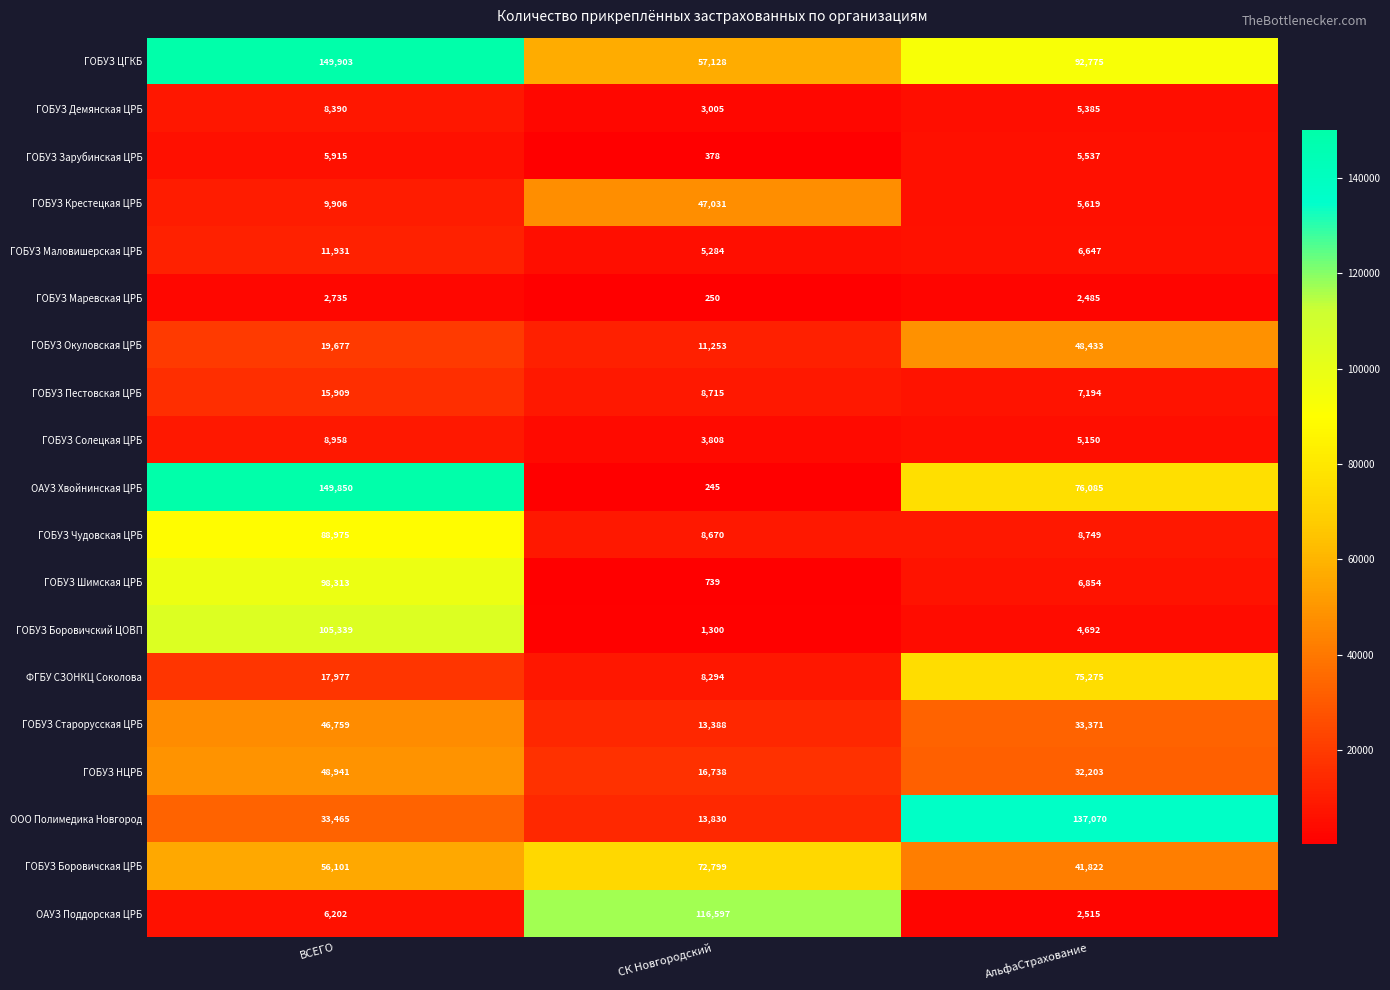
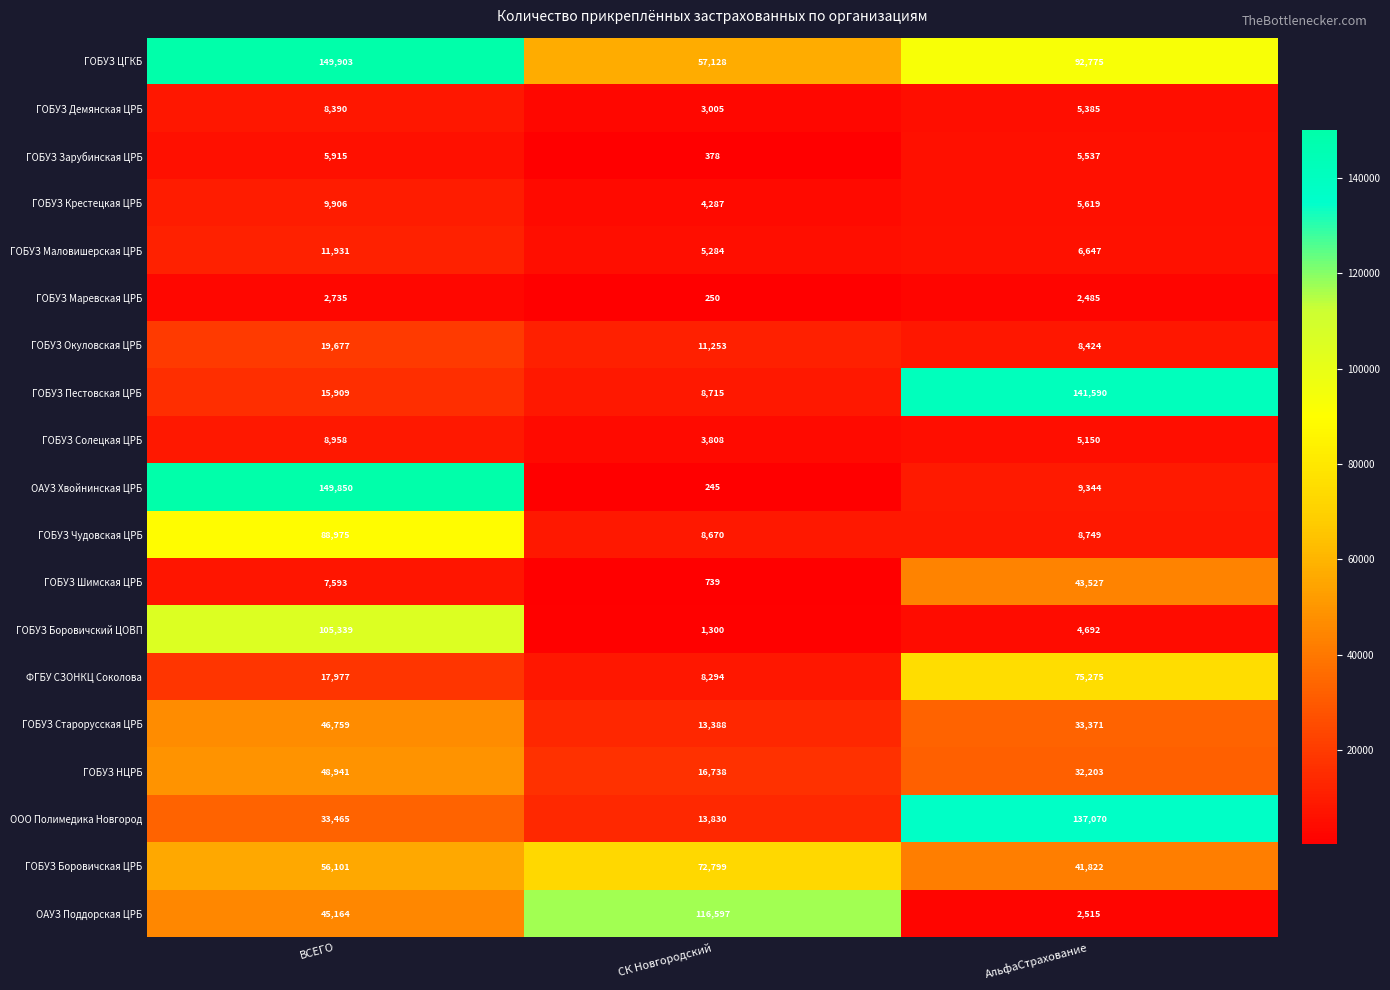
ГОБУЗ Крестецкая ЦРБ, СК Новгородский: 47,031 -> 4,287
ГОБУЗ Окуловская ЦРБ, АльфаСтрахование: 48,433 -> 8,424
ГОБУЗ Пестовская ЦРБ, АльфаСтрахование: 7,194 -> 141,590
ОАУЗ Хвойнинская ЦРБ, АльфаСтрахование: 76,085 -> 9,344
ГОБУЗ Шимская ЦРБ, ВСЕГО: 98,313 -> 7,593
ГОБУЗ Шимская ЦРБ, АльфаСтрахование: 6,854 -> 43,527
ОАУЗ Поддорская ЦРБ, ВСЕГО: 6,202 -> 45,164
